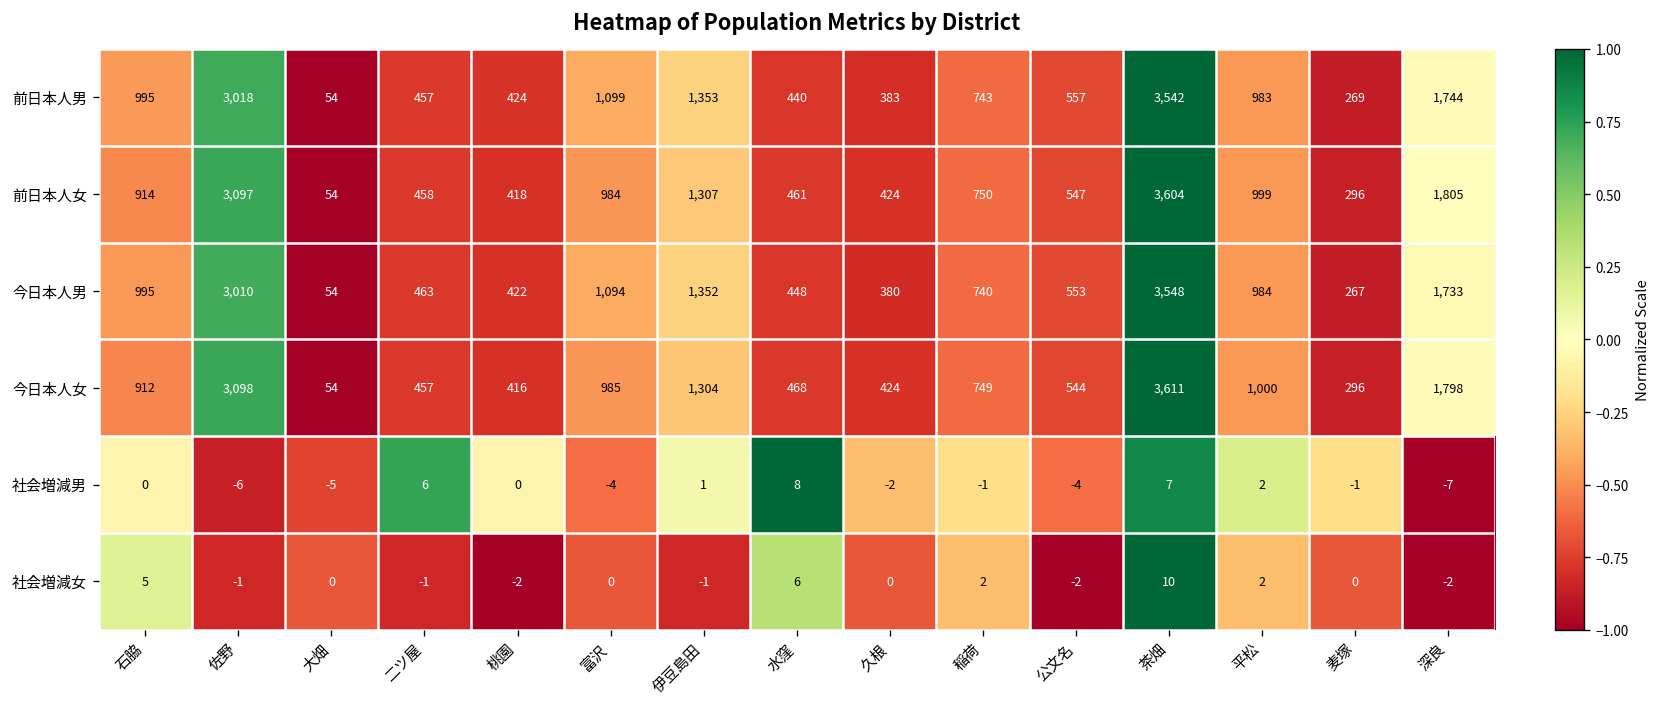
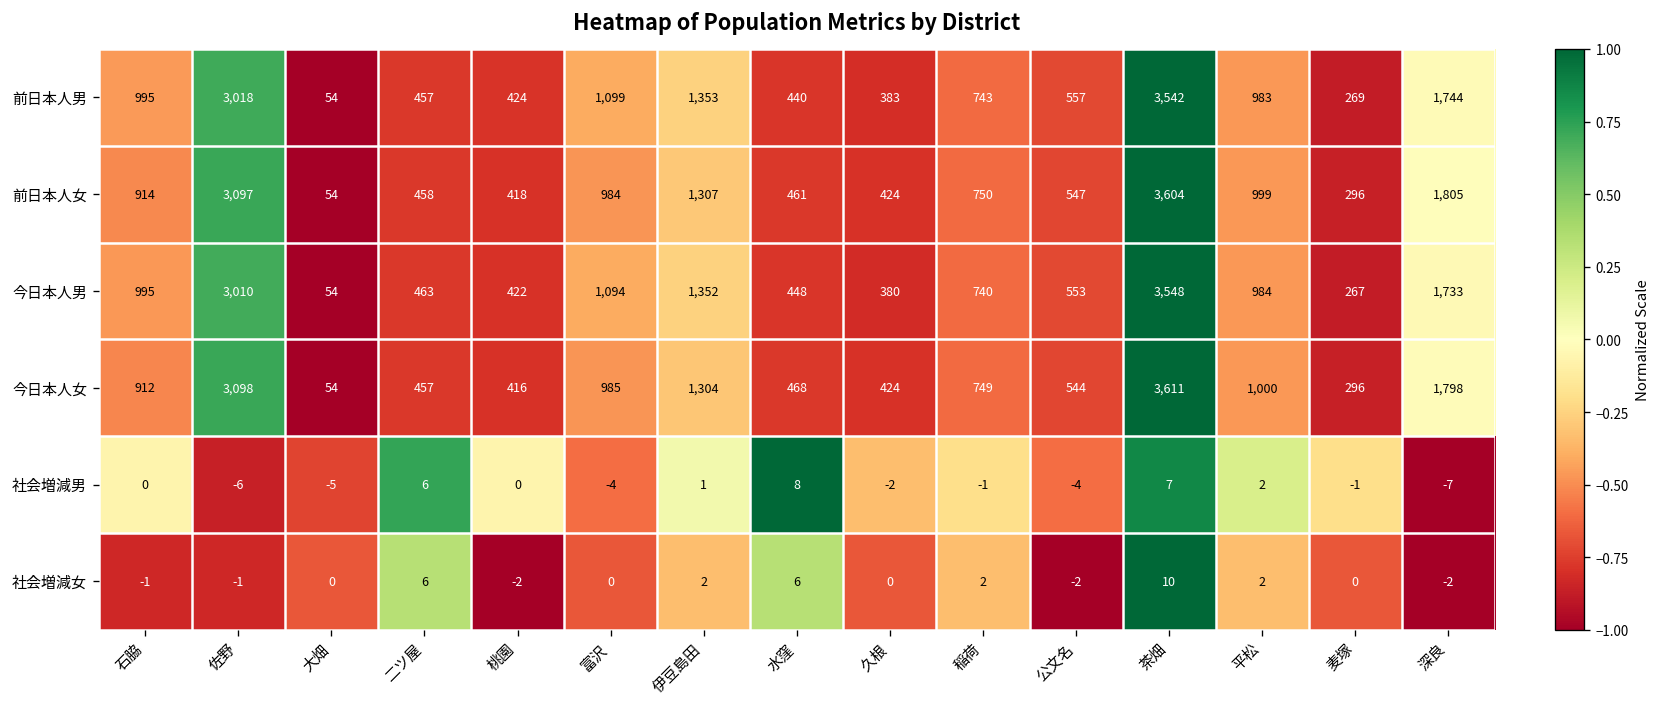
社会増減女, 石脇: 5 -> -1
社会増減女, 二ツ屋: -1 -> 6
社会増減女, 伊豆島田: -1 -> 2
